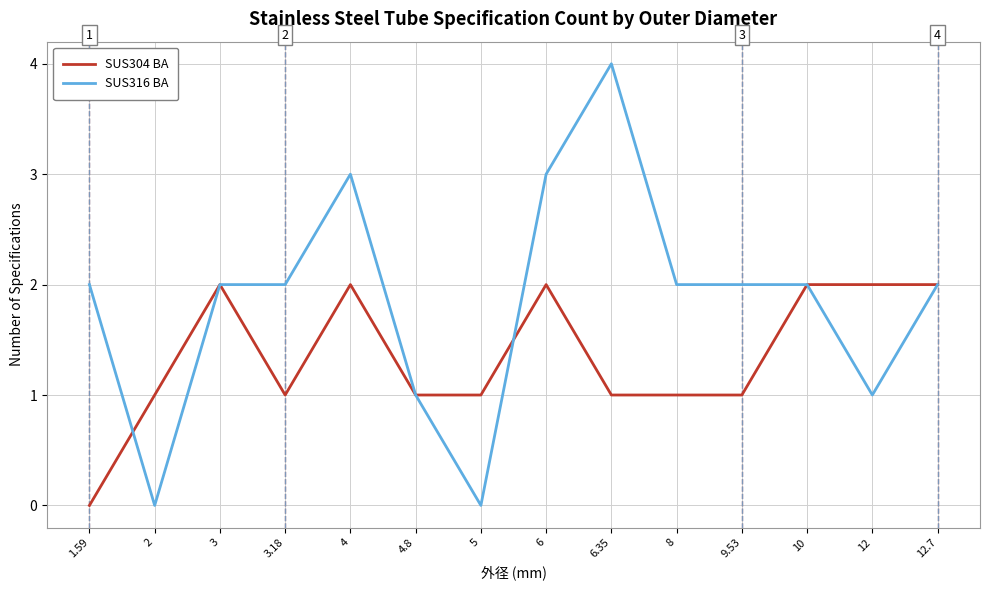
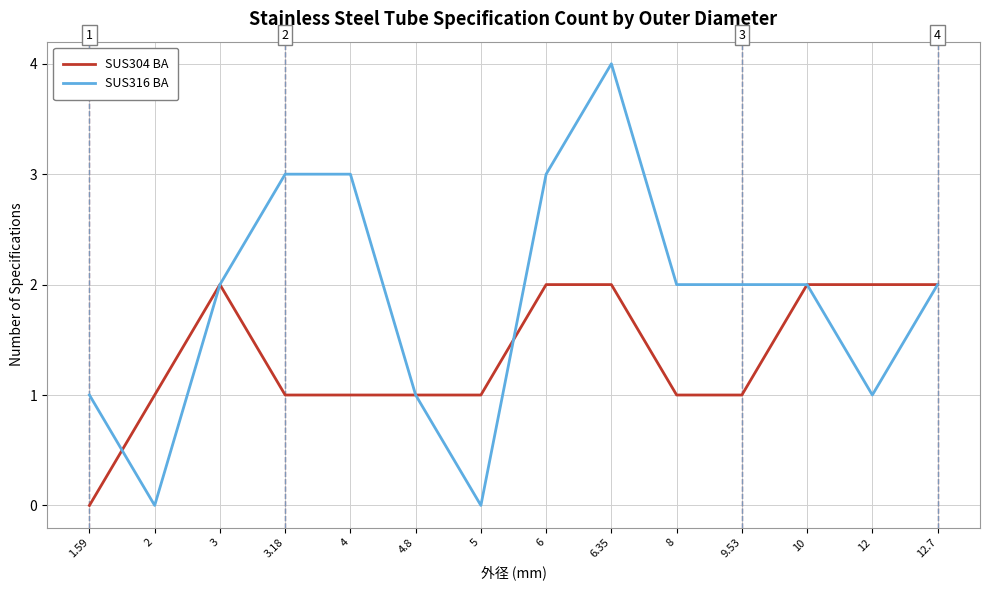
SUS316 BA, 1.59: 2 -> 1
SUS316 BA, 3.18: 2 -> 3
SUS304 BA, 4: 2 -> 1
SUS304 BA, 6.35: 1 -> 2
